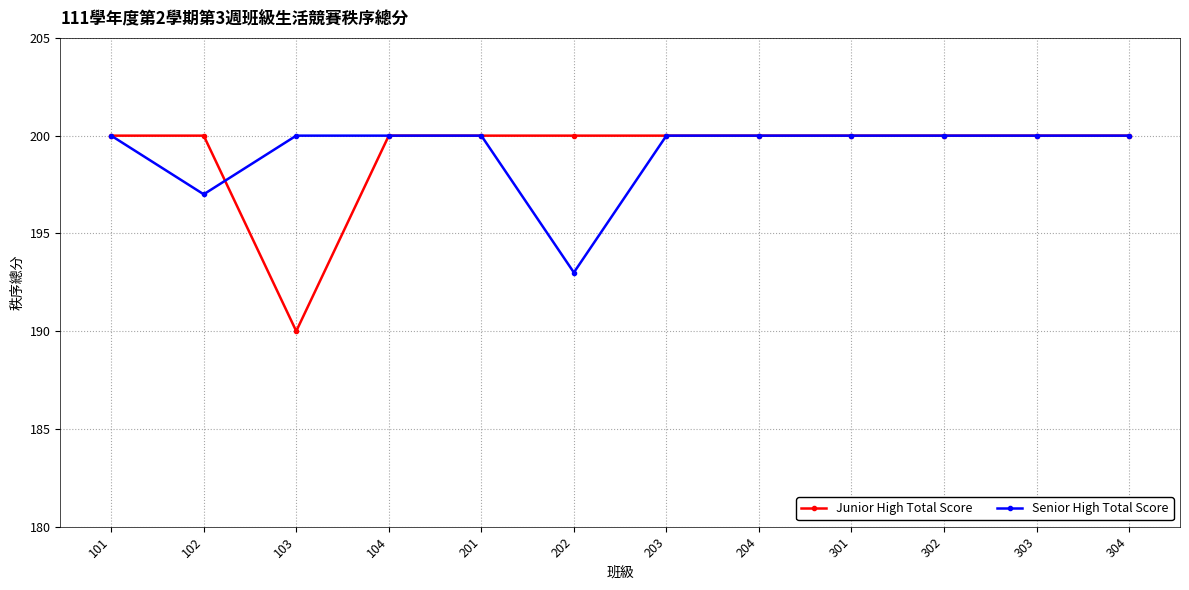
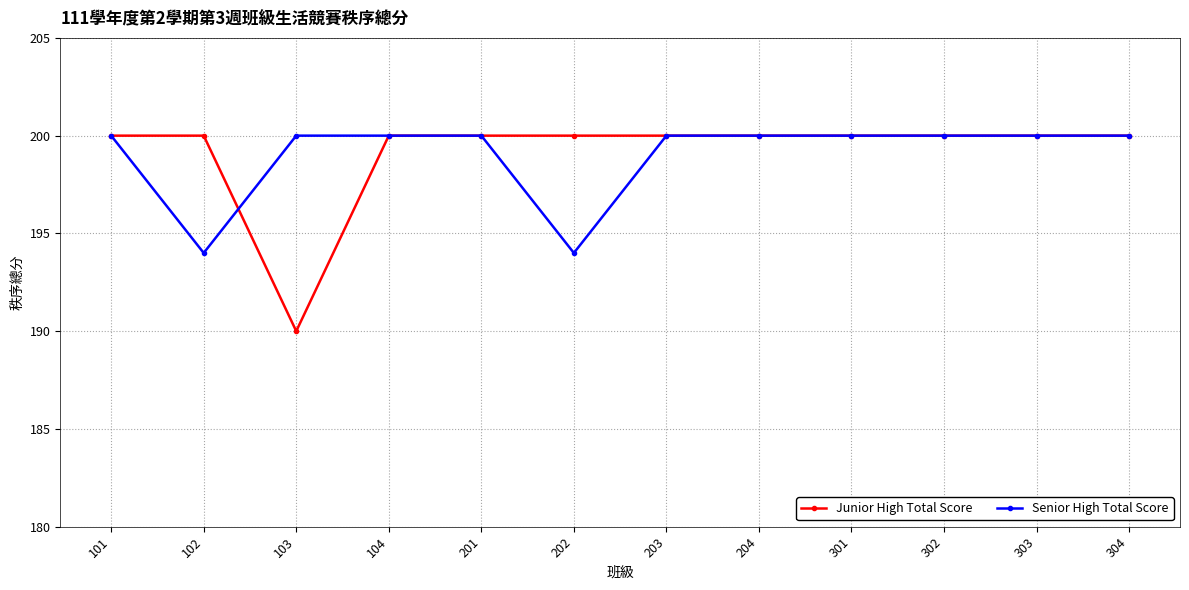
Senior High Total Score, 102: 197 -> 194
Senior High Total Score, 202: 193 -> 194
